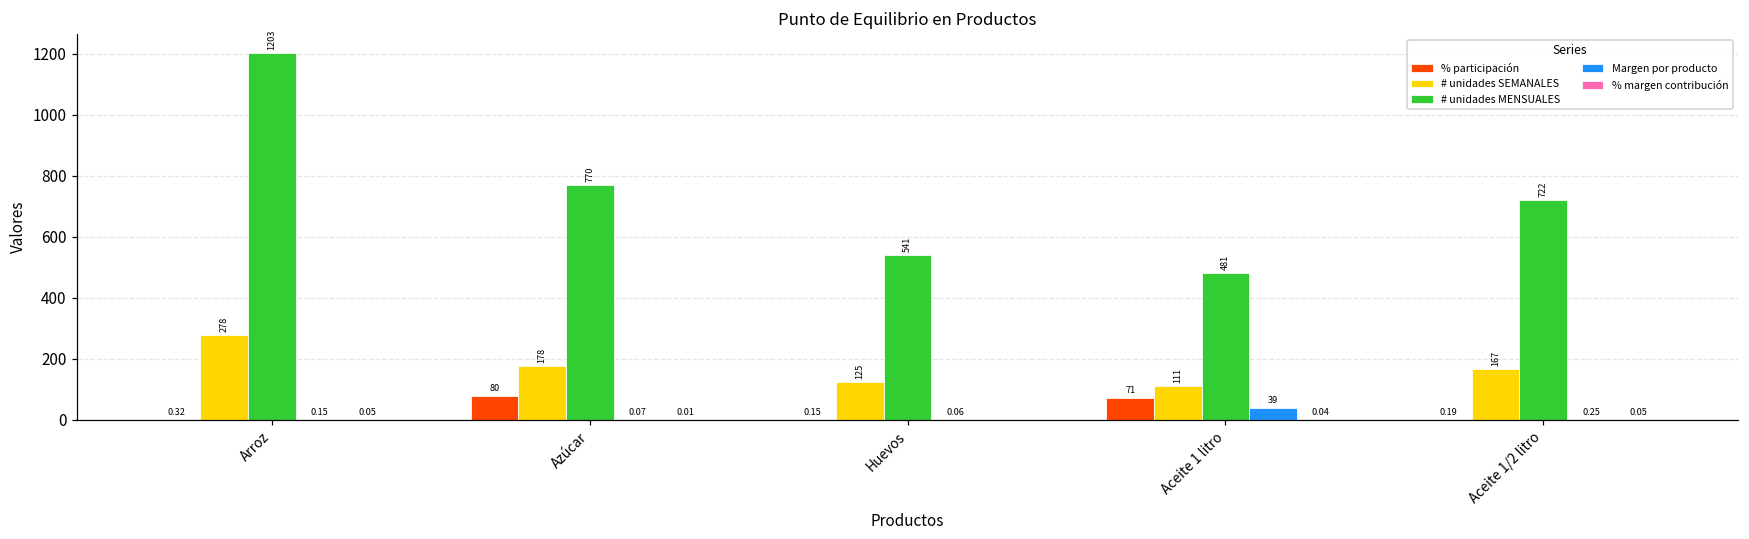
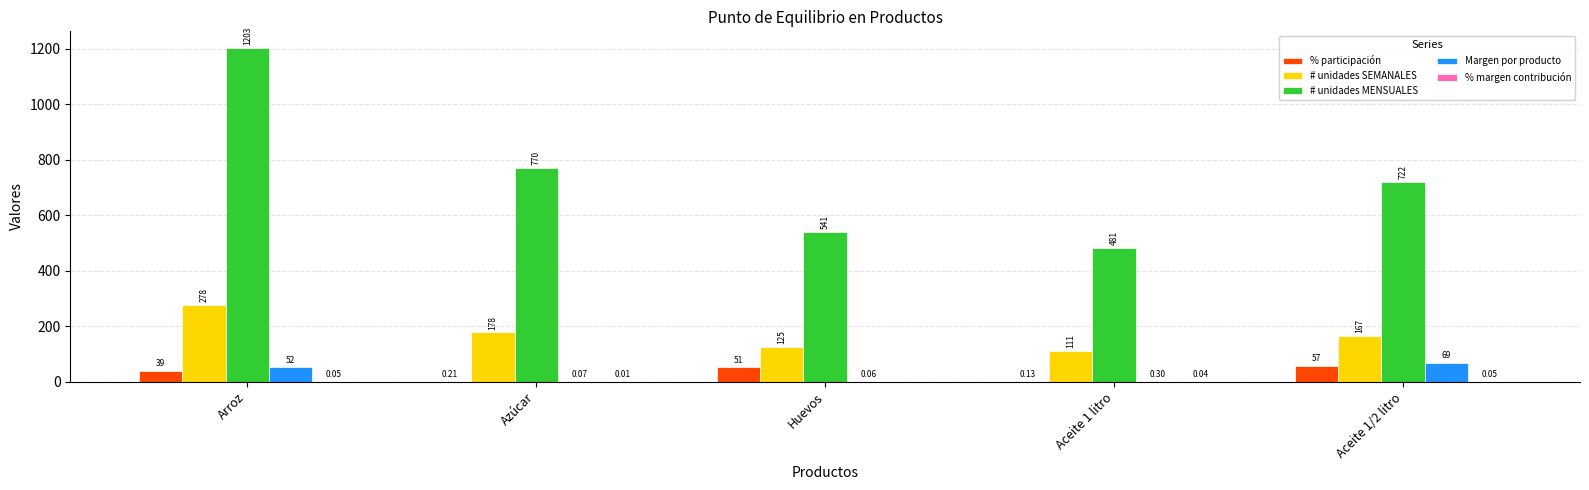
% participación, Arroz: 0.32 -> 39
Margen por producto, Arroz: 0.15 -> 52
% participación, Azúcar: 80 -> 0.21
% participación, Huevos: 0.15 -> 51
% participación, Aceite 1 litro: 71 -> 0.13
Margen por producto, Aceite 1 litro: 39 -> 0.30
% participación, Aceite 1/2 litro: 0.19 -> 57
Margen por producto, Aceite 1/2 litro: 0.25 -> 69
